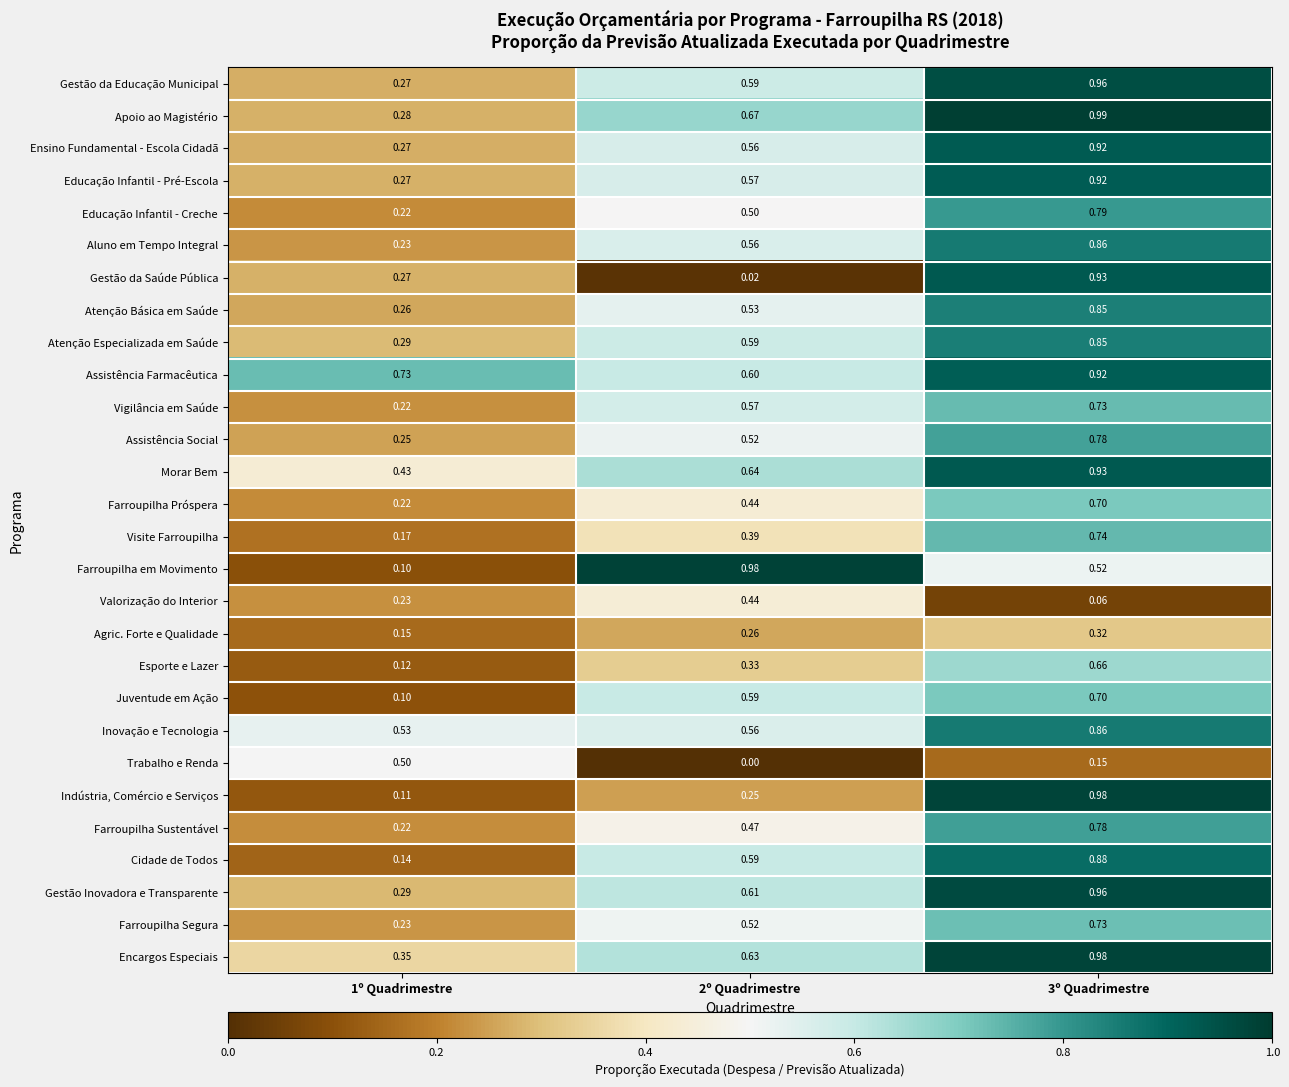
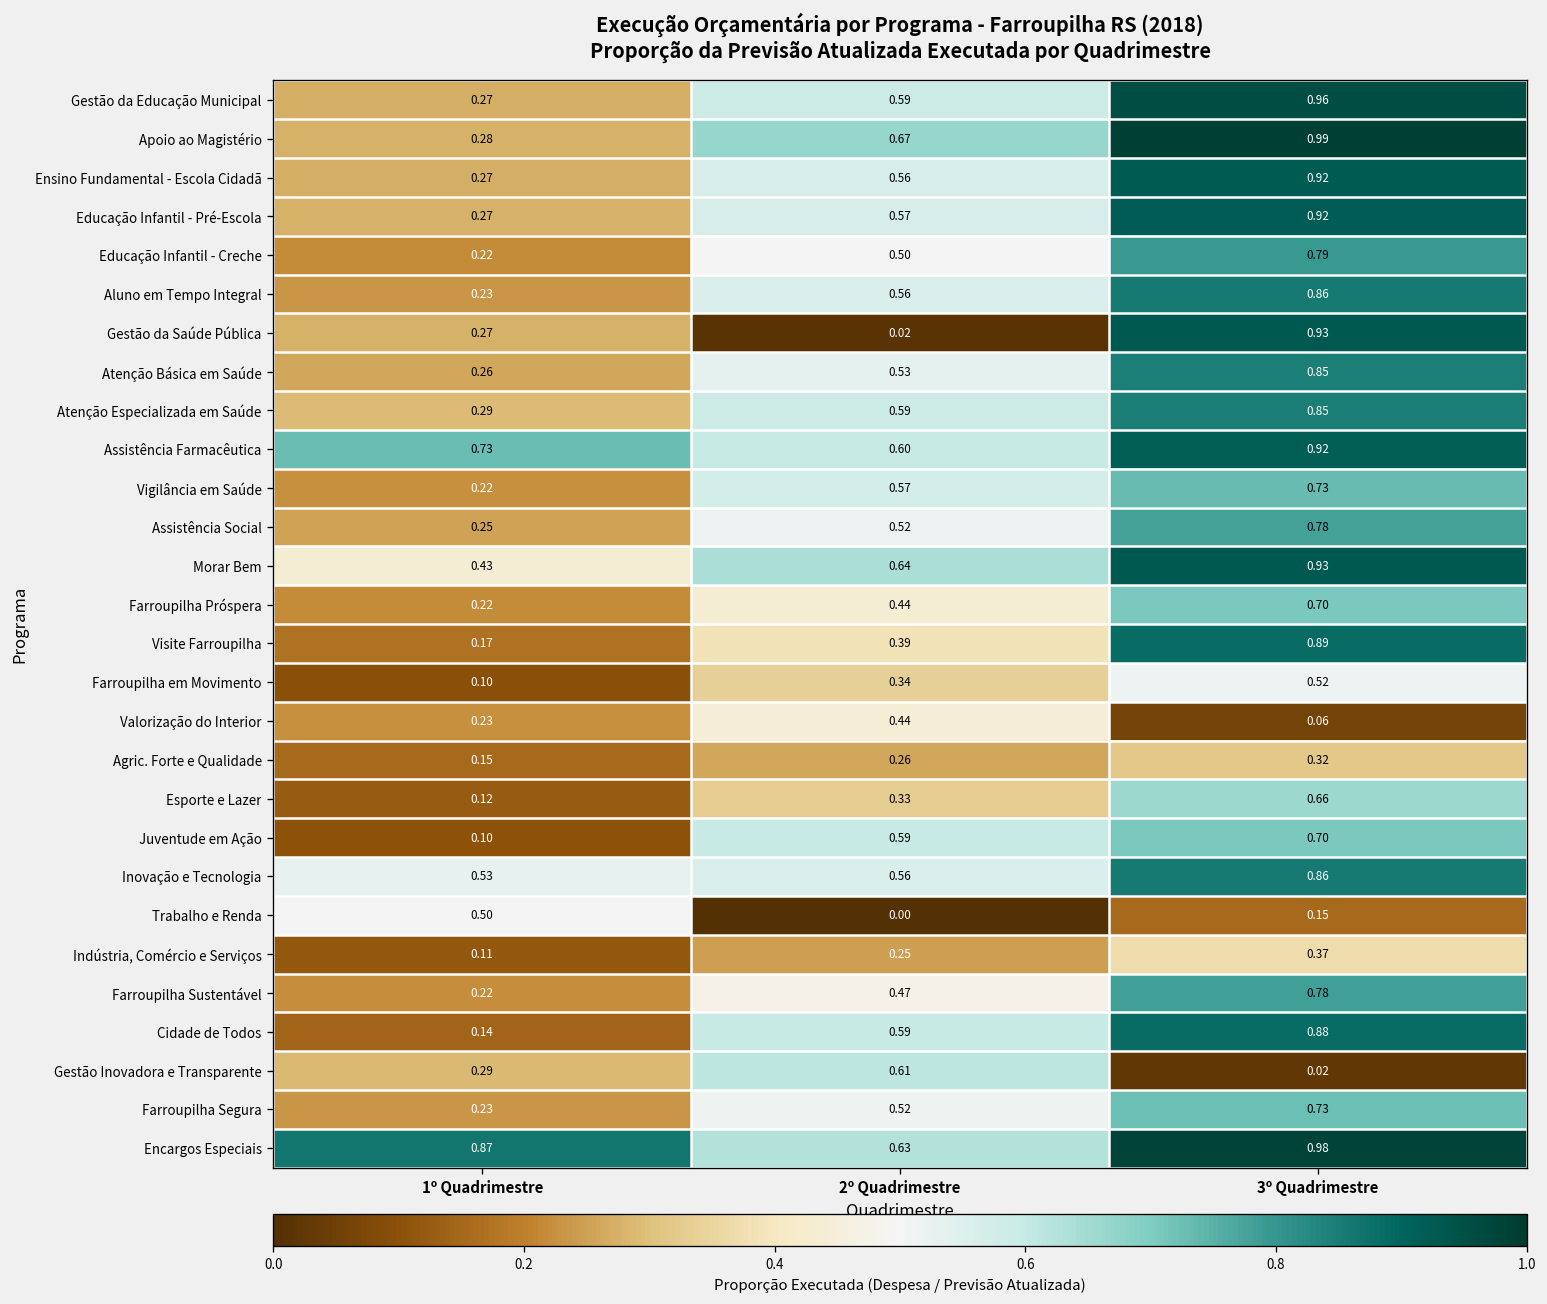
Visite Farroupilha, 3º Quadrimestre: 0.74 -> 0.89
Farroupilha em Movimento, 2º Quadrimestre: 0.98 -> 0.34
Indústria, Comércio e Serviços, 3º Quadrimestre: 0.98 -> 0.37
Gestão Inovadora e Transparente, 3º Quadrimestre: 0.96 -> 0.02
Encargos Especiais, 1º Quadrimestre: 0.35 -> 0.87
